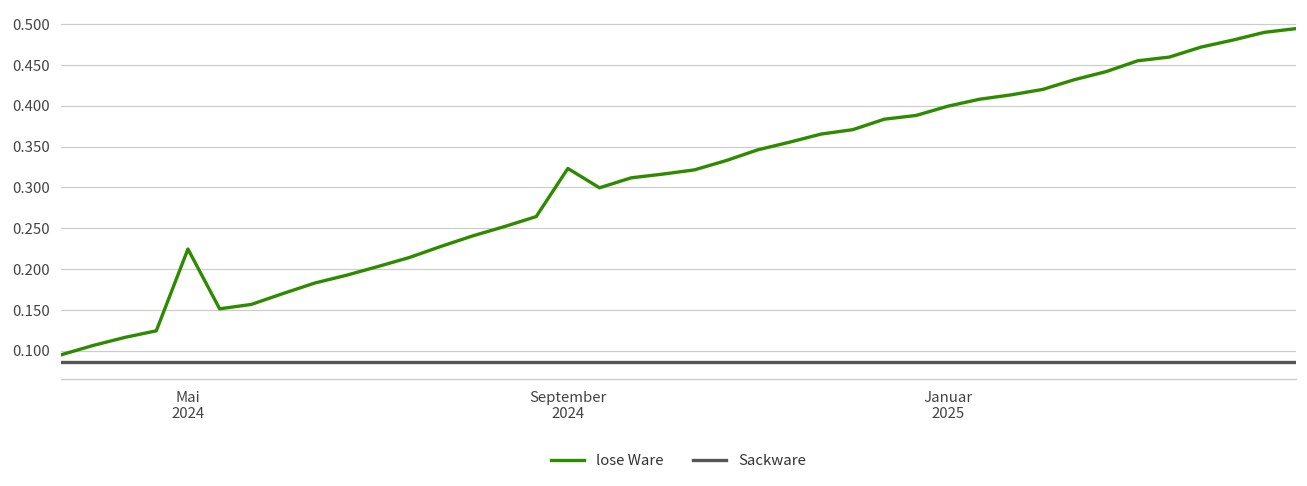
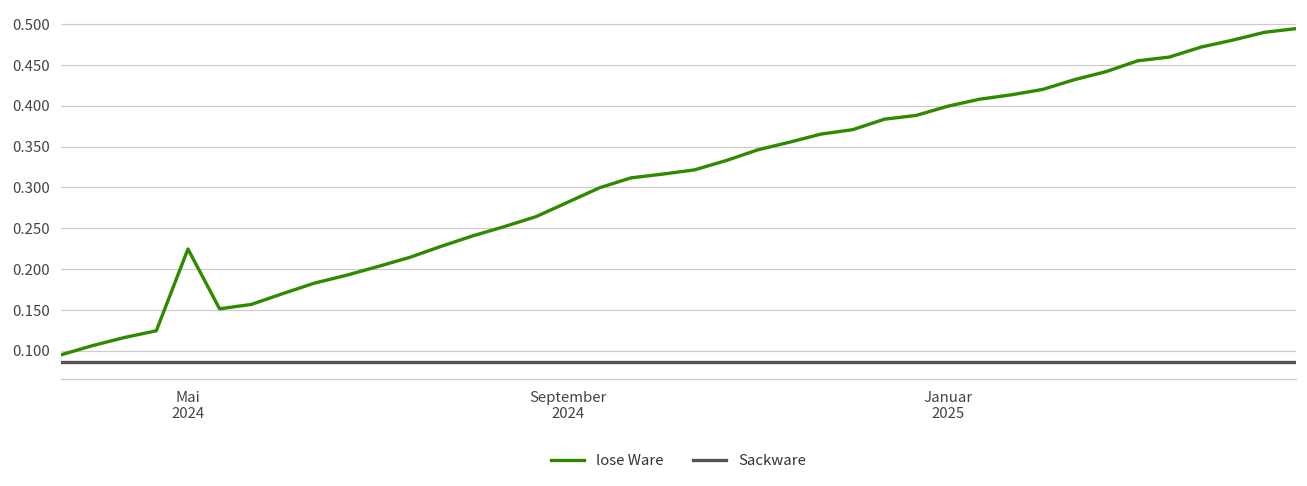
lose Ware, September 2024: 0.32 -> 0.28
